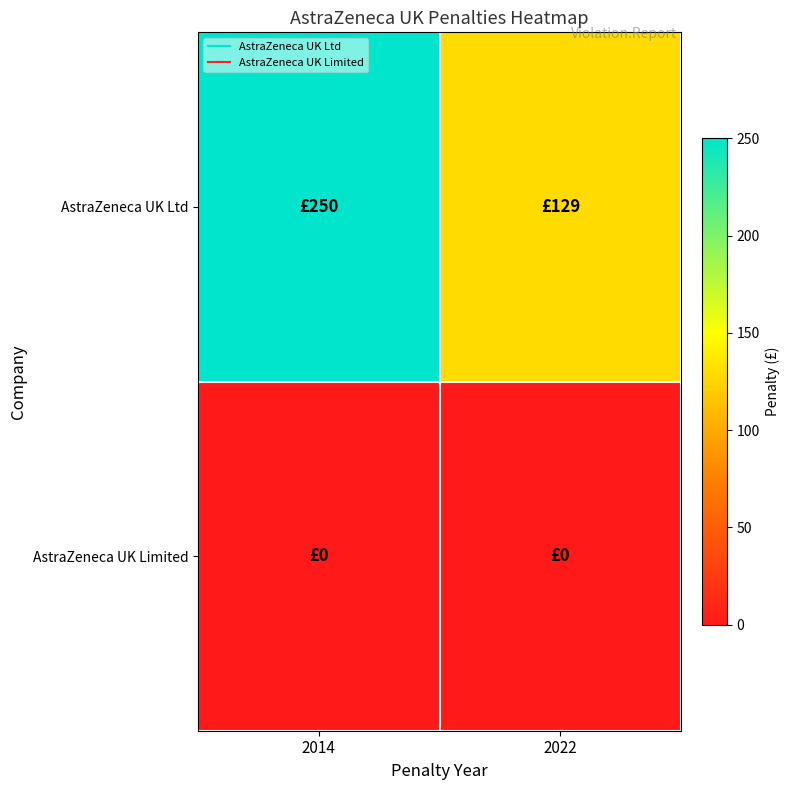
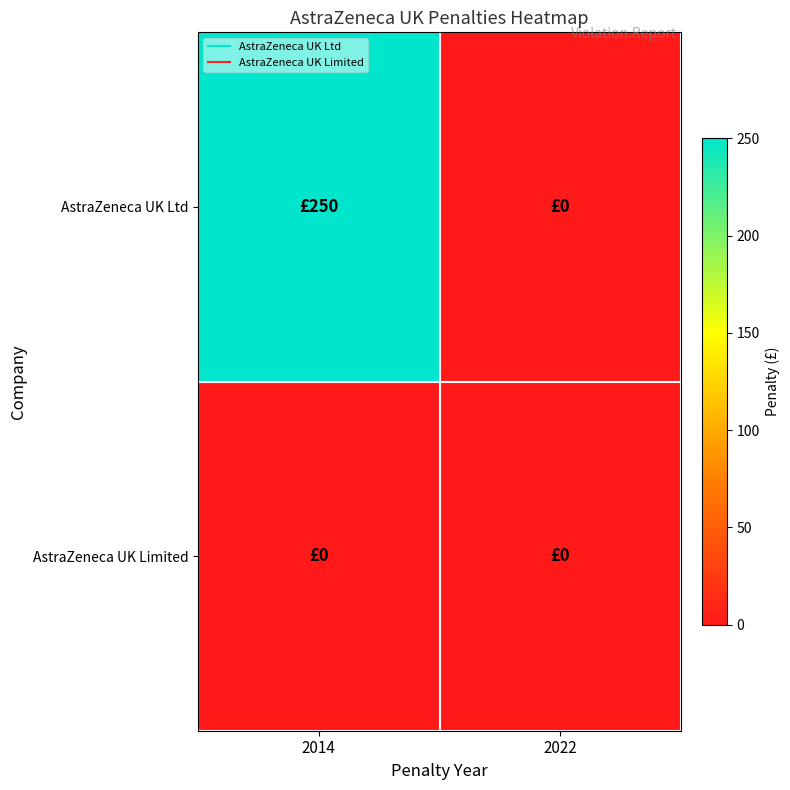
AstraZeneca UK Ltd, 2022: £129 -> £0
